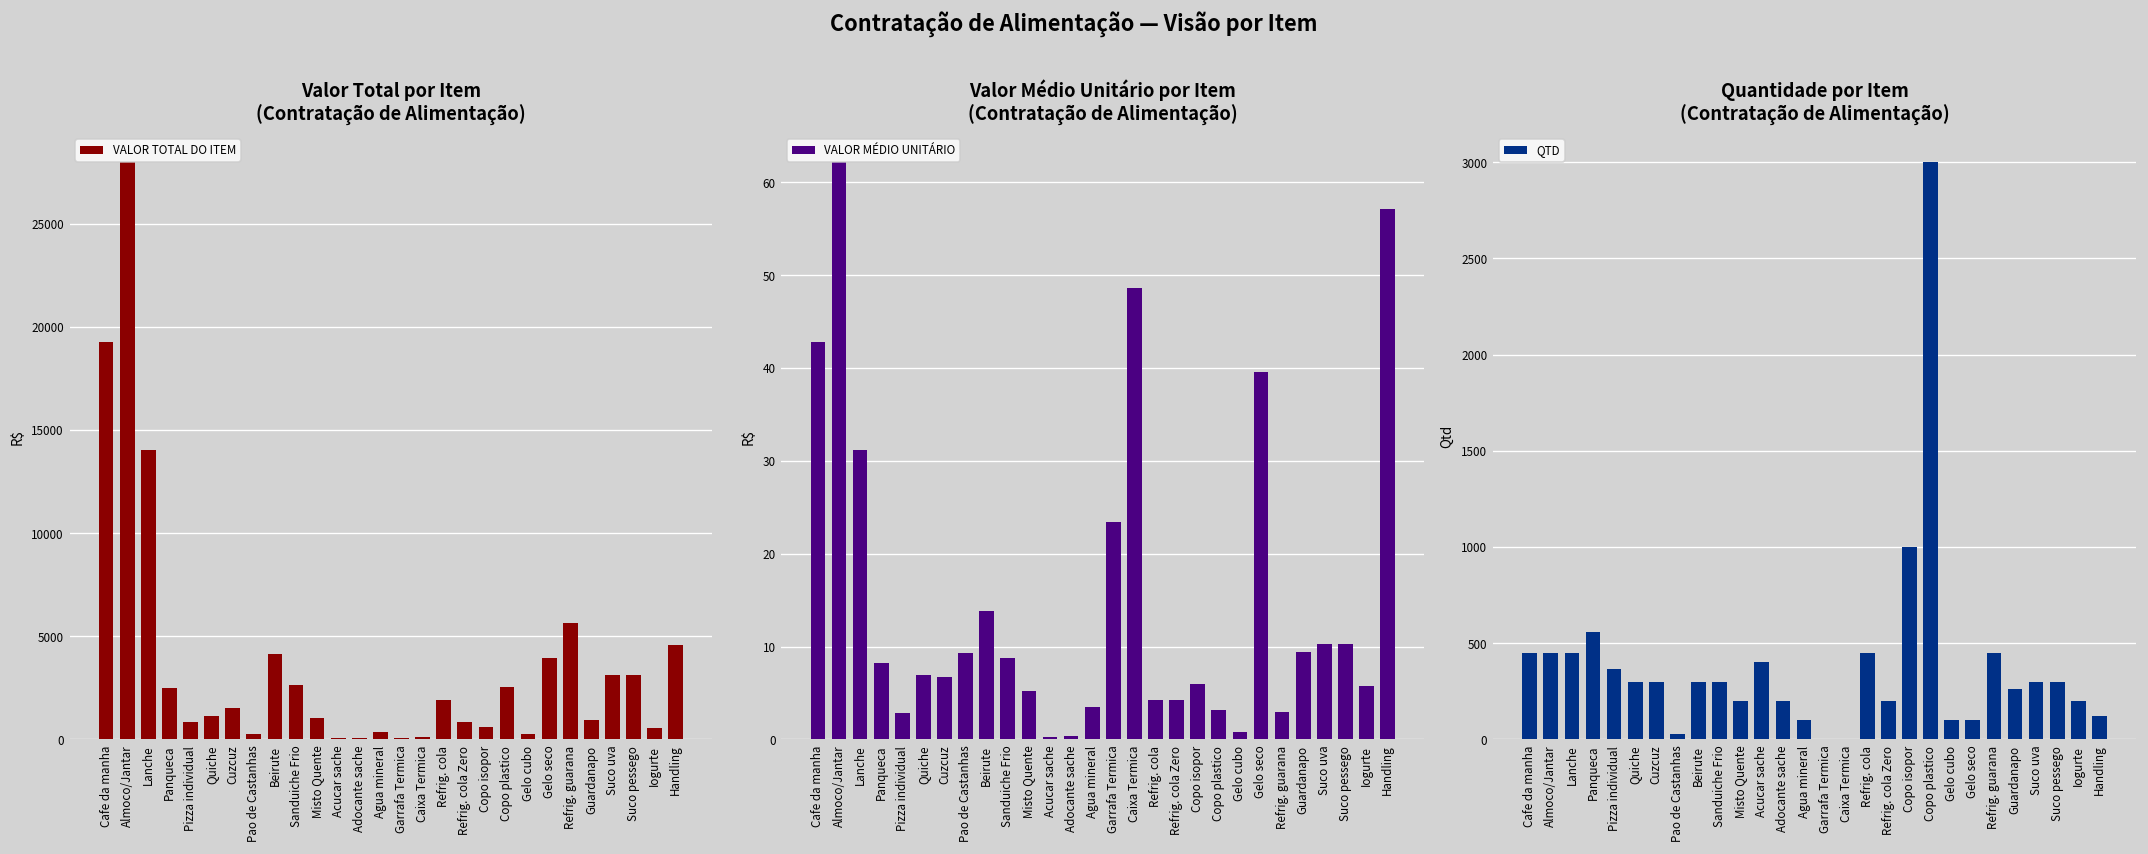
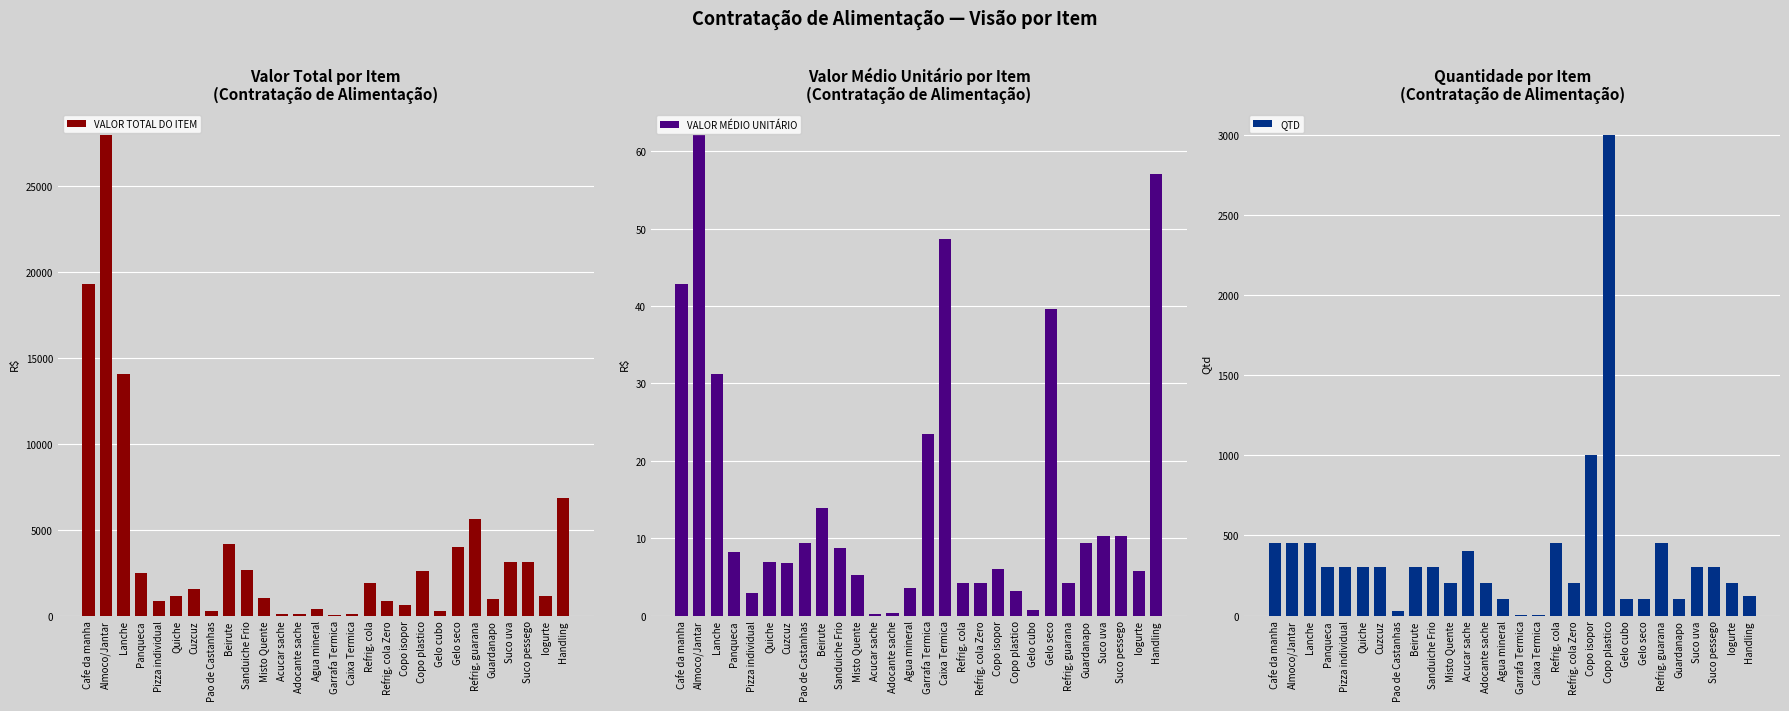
Valor Total por Item (Contratação de Alimentação), Iogurte: 500 -> 1200
Valor Total por Item (Contratação de Alimentação), Handling: 4600 -> 6900
Valor Médio Unitário por Item (Contratação de Alimentação), Refrig. guarana: 3 -> 4
Quantidade por Item (Contratação de Alimentação), Panqueca: 560 -> 300
Quantidade por Item (Contratação de Alimentação), Pizza individual: 370 -> 300
Quantidade por Item (Contratação de Alimentação), Guardanapo: 260 -> 100
